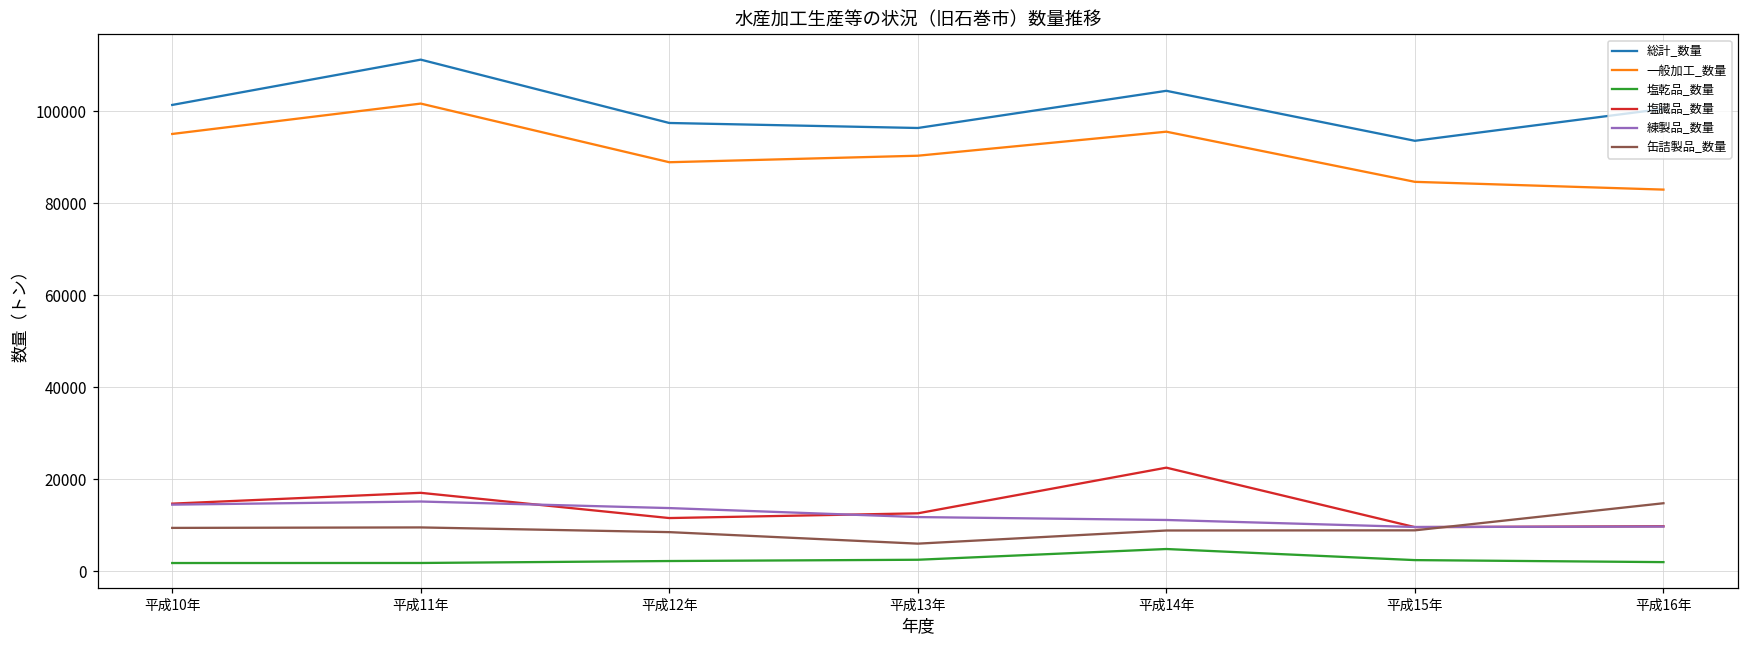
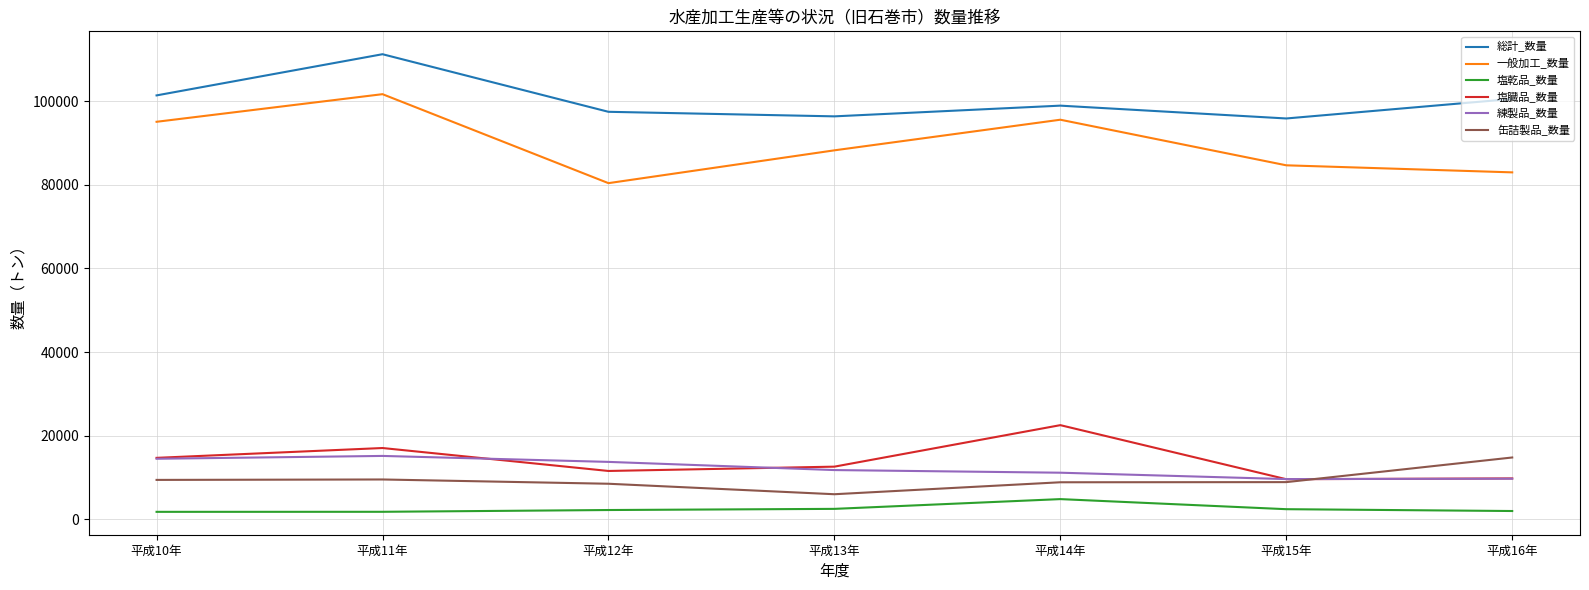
一般加工_数量, 平成12年: 89000 -> 80000
一般加工_数量, 平成13年: 90000 -> 88000
総計_数量, 平成14年: 104000 -> 99000
総計_数量, 平成15年: 94000 -> 96000
